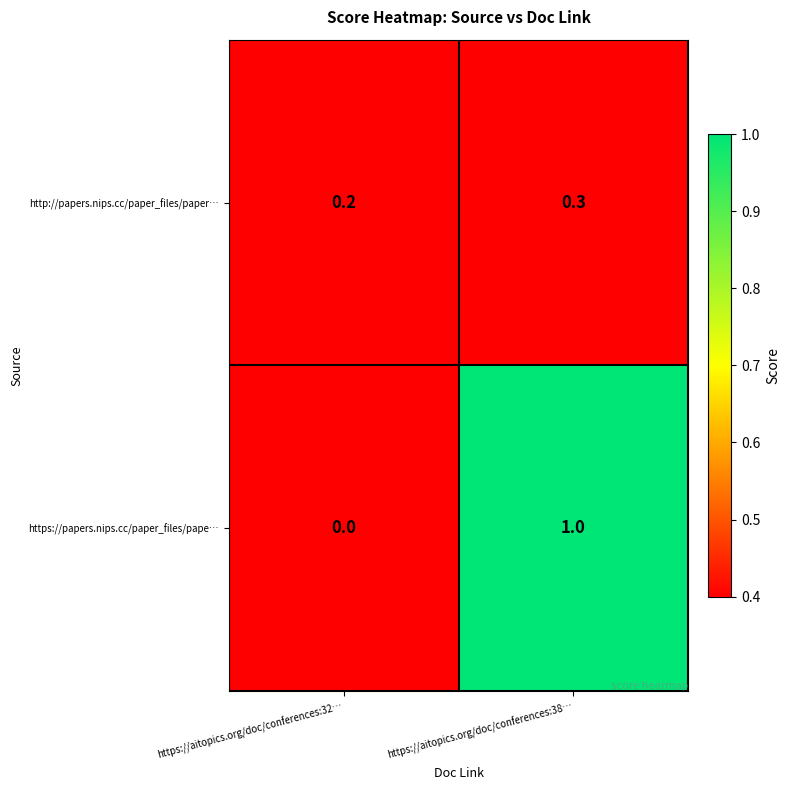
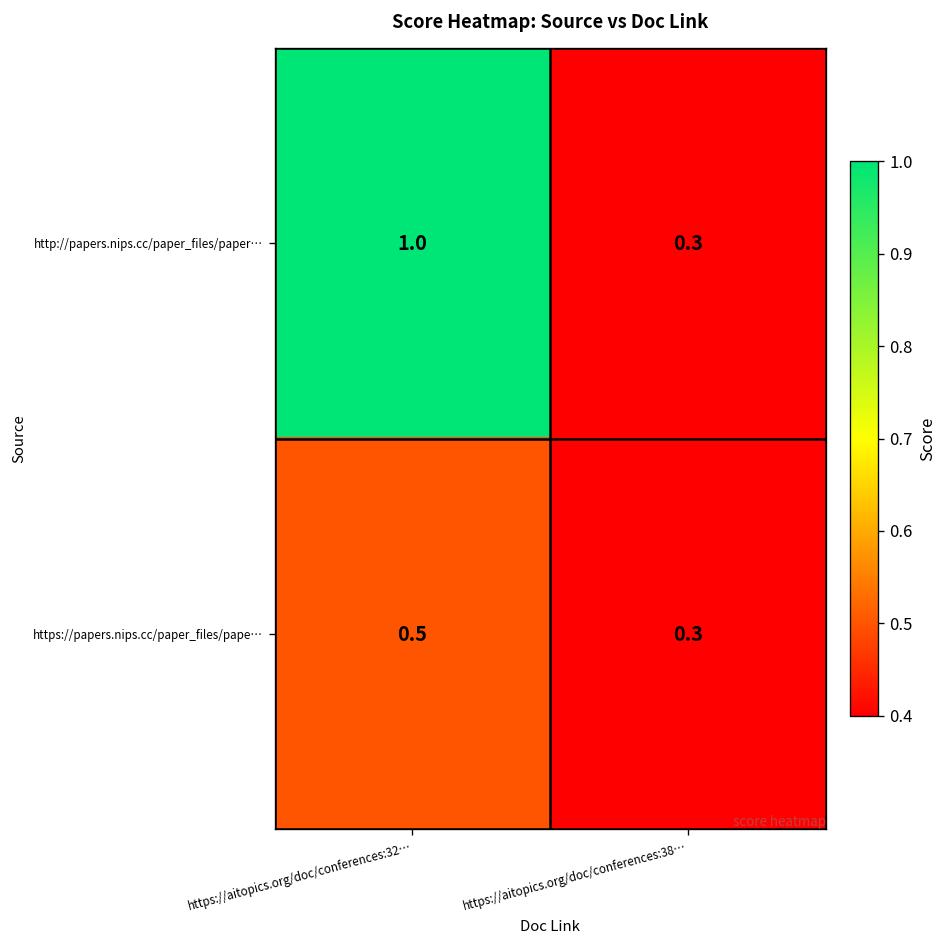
http://papers.nips.cc/paper_files/paper…, https://aitopics.org/doc/conferences:32…: 0.2 -> 1.0
https://papers.nips.cc/paper_files/pape…, https://aitopics.org/doc/conferences:32…: 0.0 -> 0.5
https://papers.nips.cc/paper_files/pape…, https://aitopics.org/doc/conferences:38…: 1.0 -> 0.3
